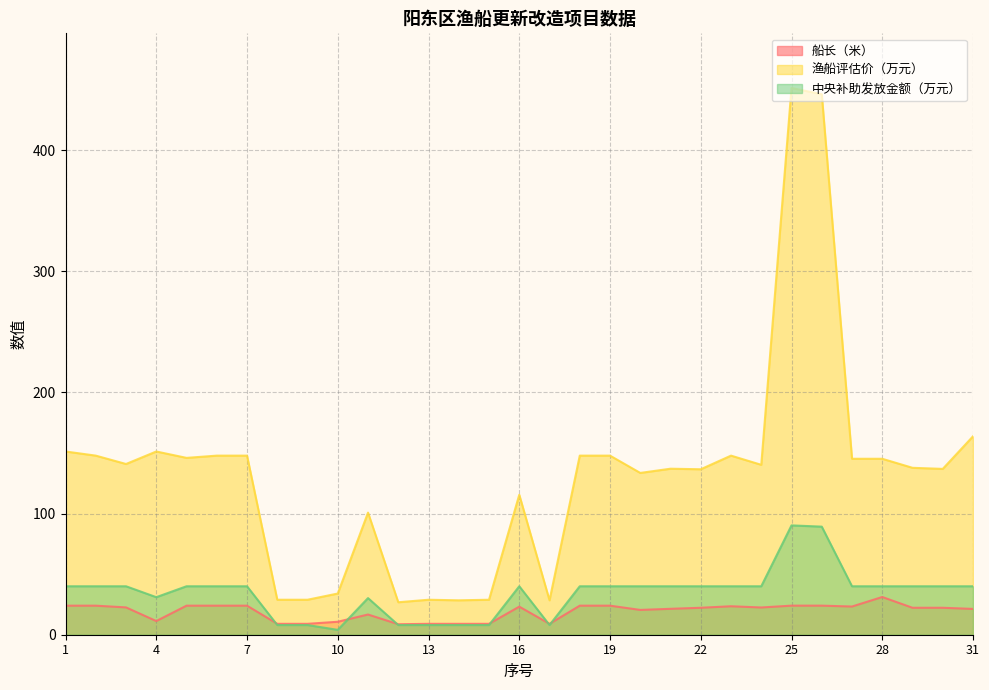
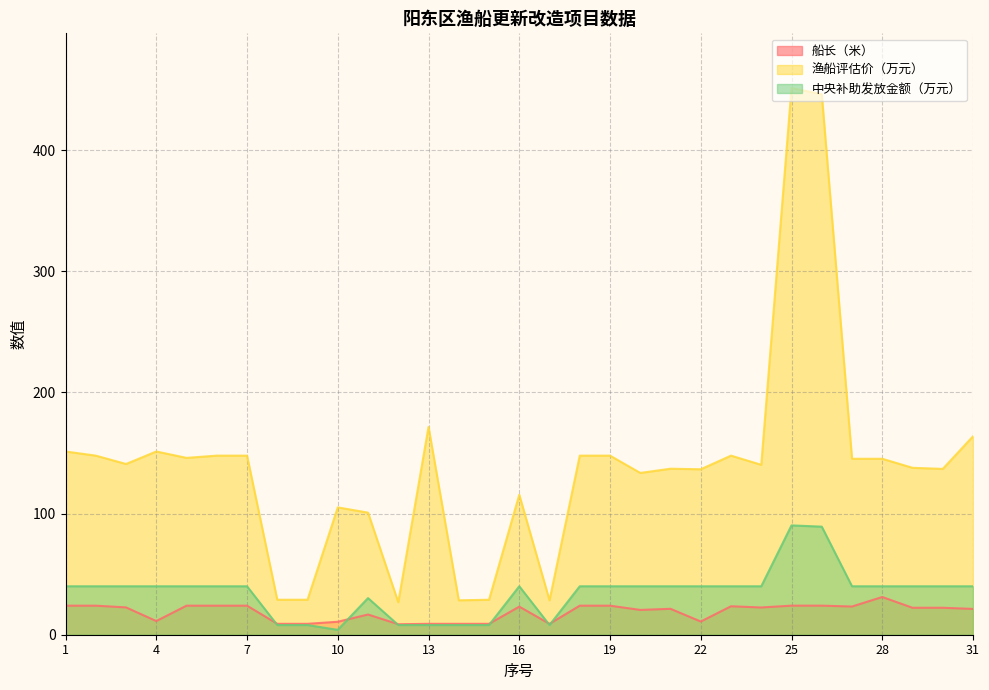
中央补助发放金额（万元）, 4: 31 -> 40
渔船评估价（万元）, 10: 34 -> 105
渔船评估价（万元）, 13: 29 -> 172
船长（米）, 22: 22 -> 11
